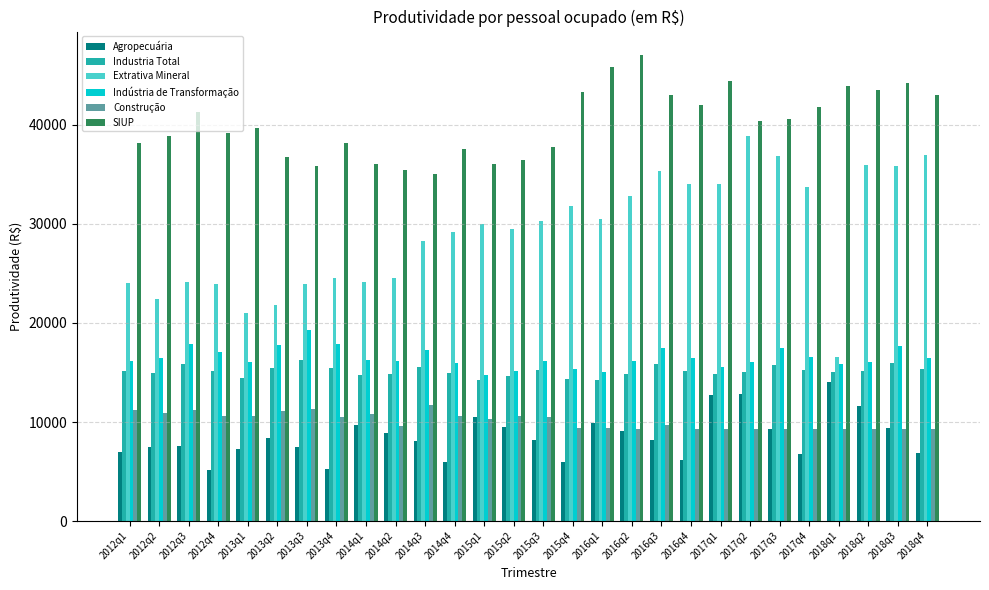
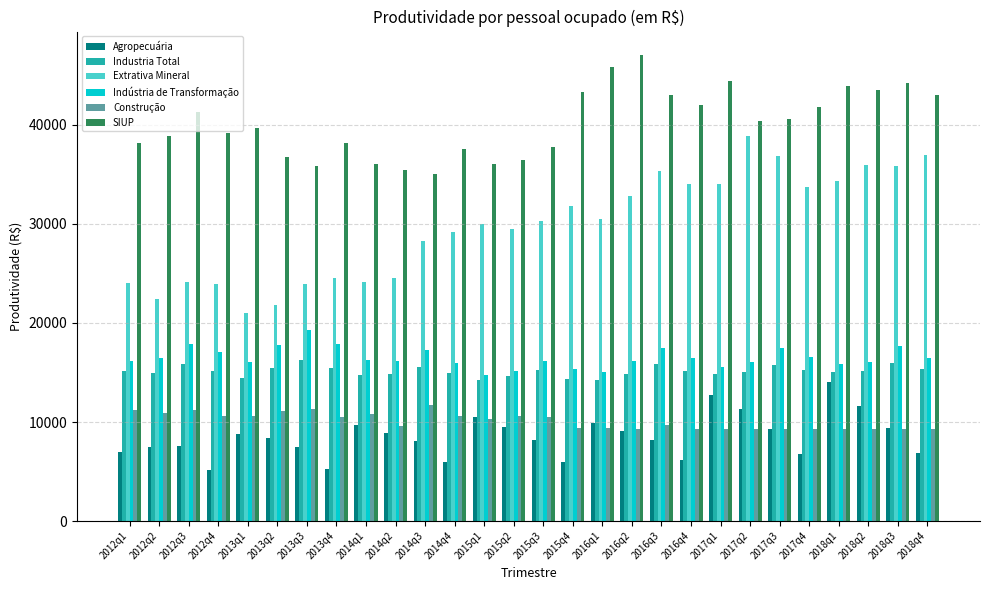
Agropecuária, 2013q1: 7000 -> 9000
Agropecuária, 2017q2: 13000 -> 11000
Extrativa Mineral, 2018q1: 17000 -> 34000
